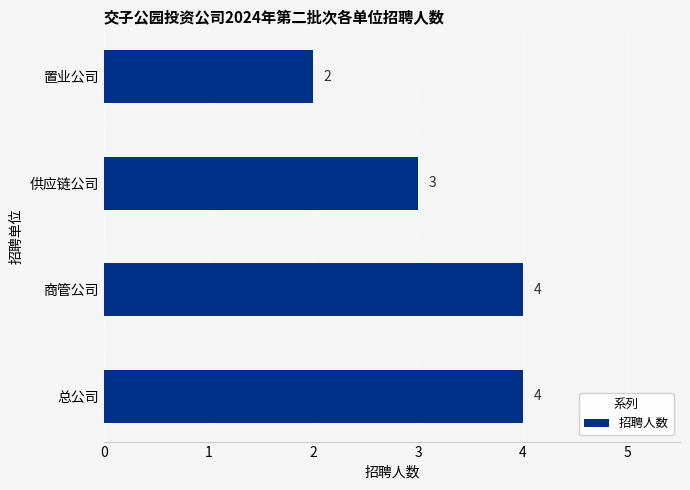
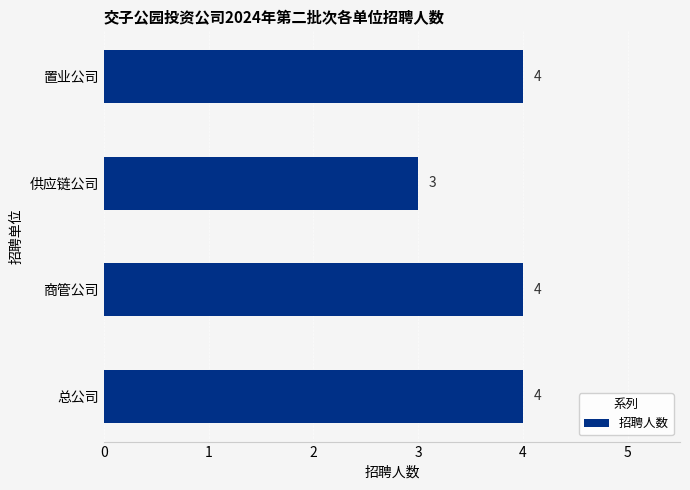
置业公司: 2 -> 4
